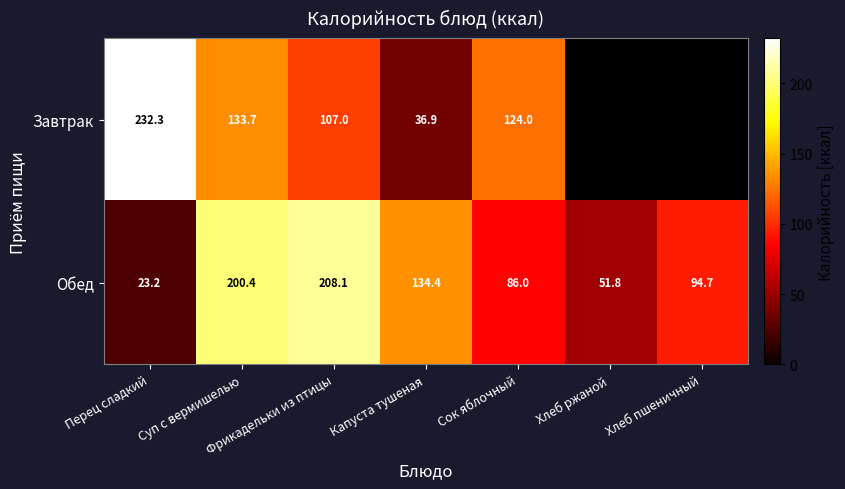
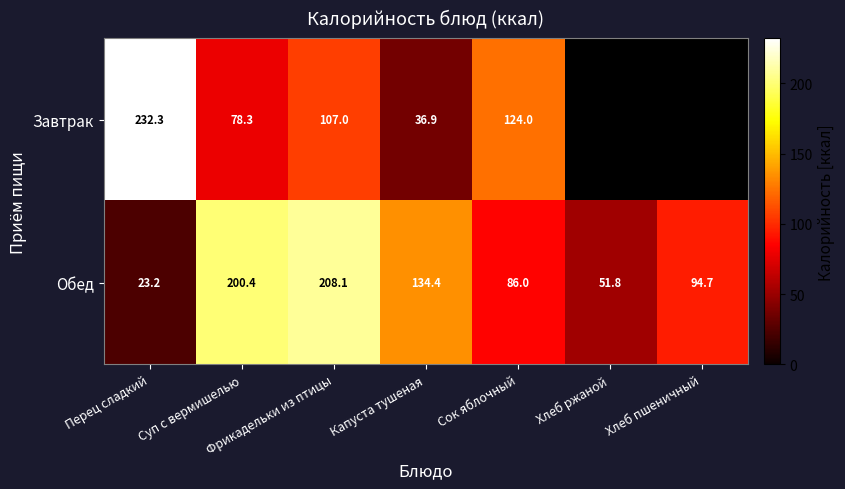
Завтрак, Суп с вермишелью: 133.7 -> 78.3
